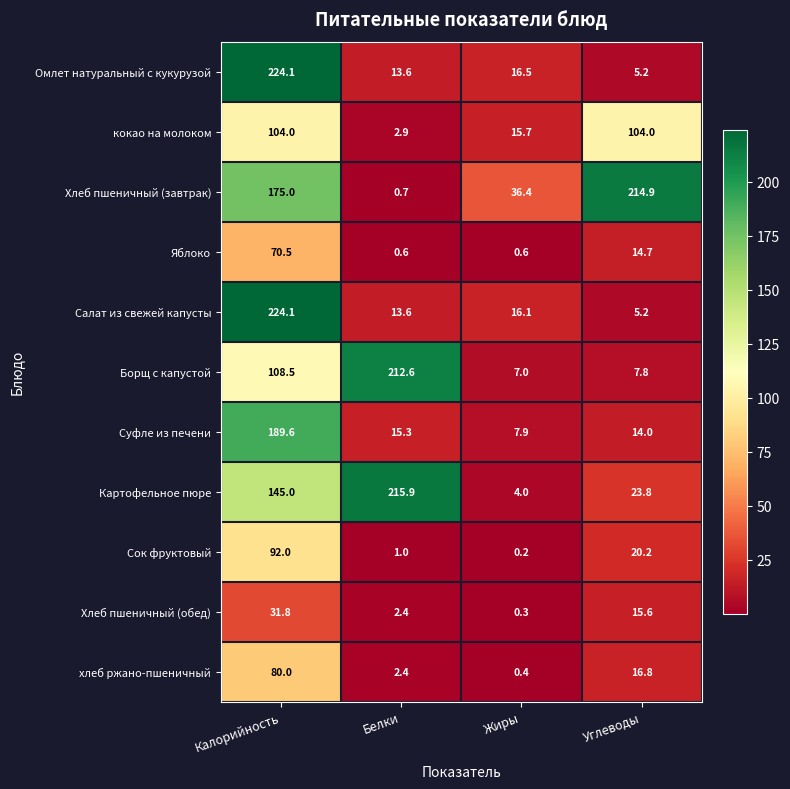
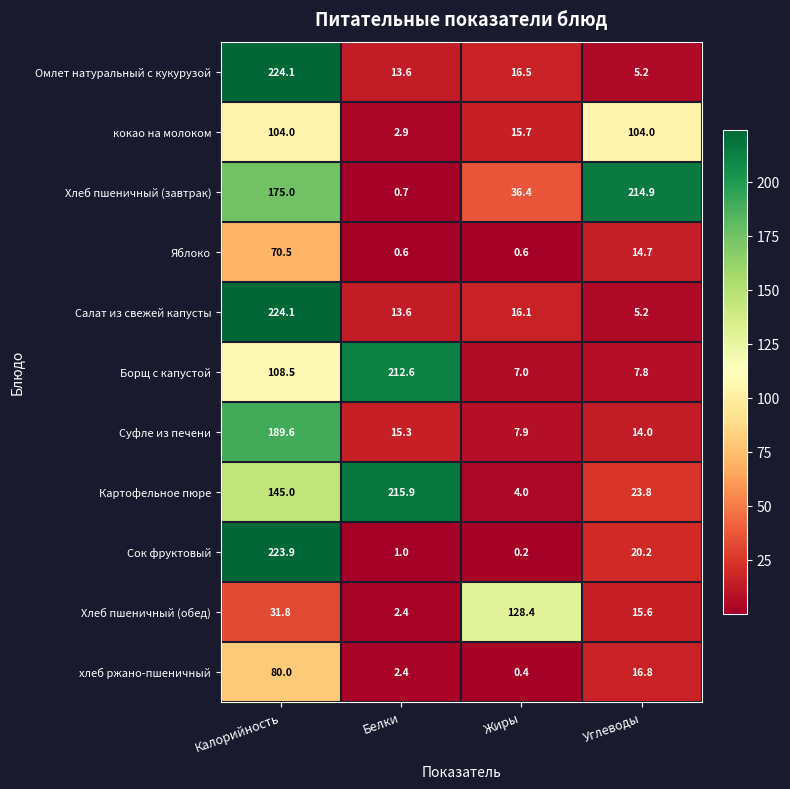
Сок фруктовый, Калорийность: 92.0 -> 223.9
Хлеб пшеничный (обед), Жиры: 0.3 -> 128.4
